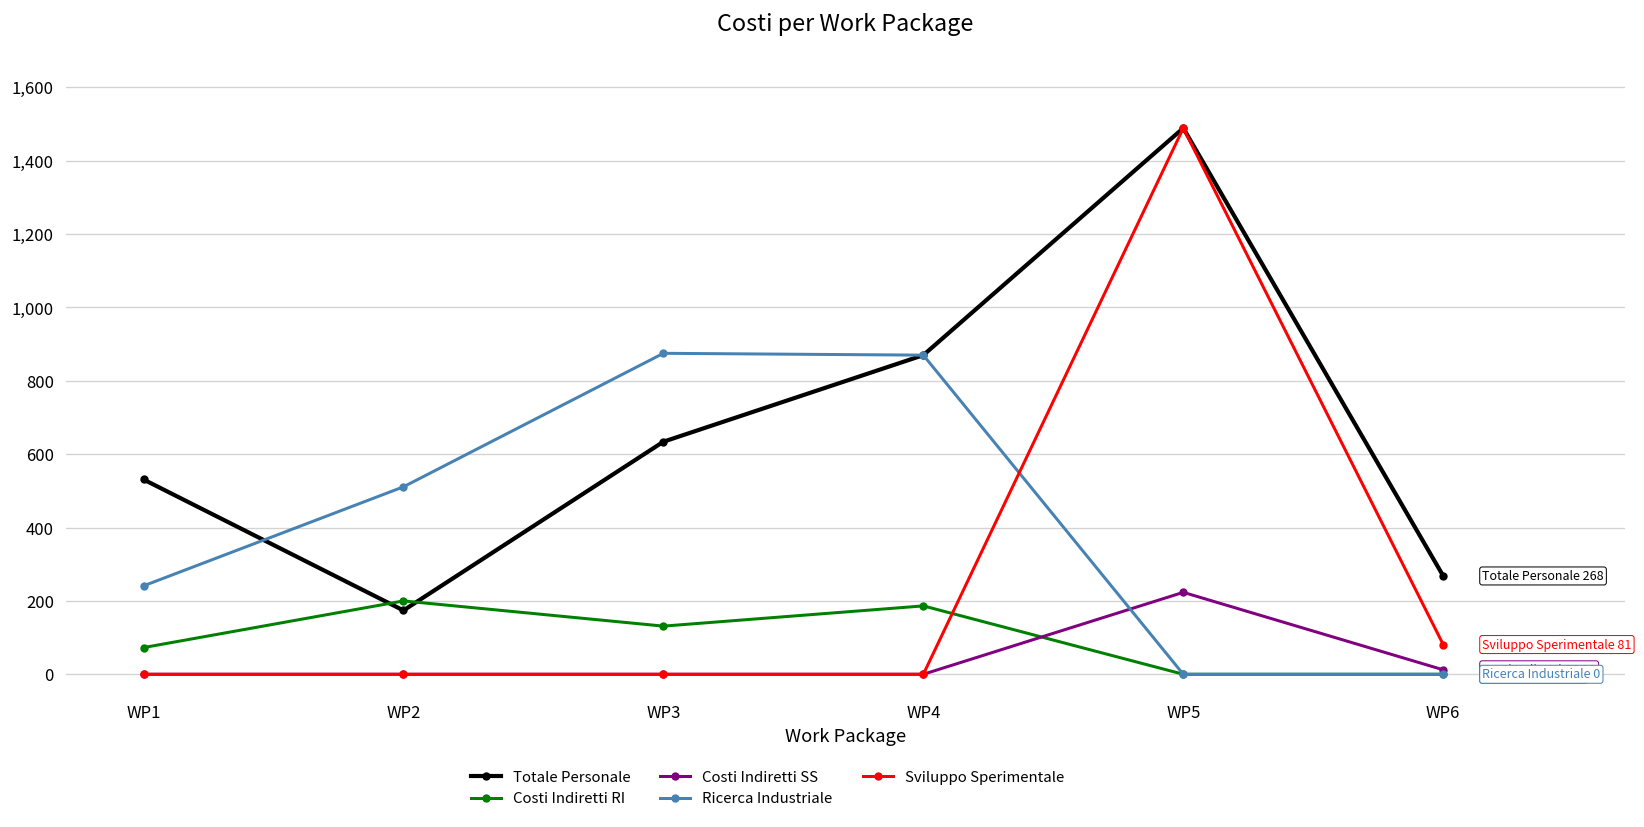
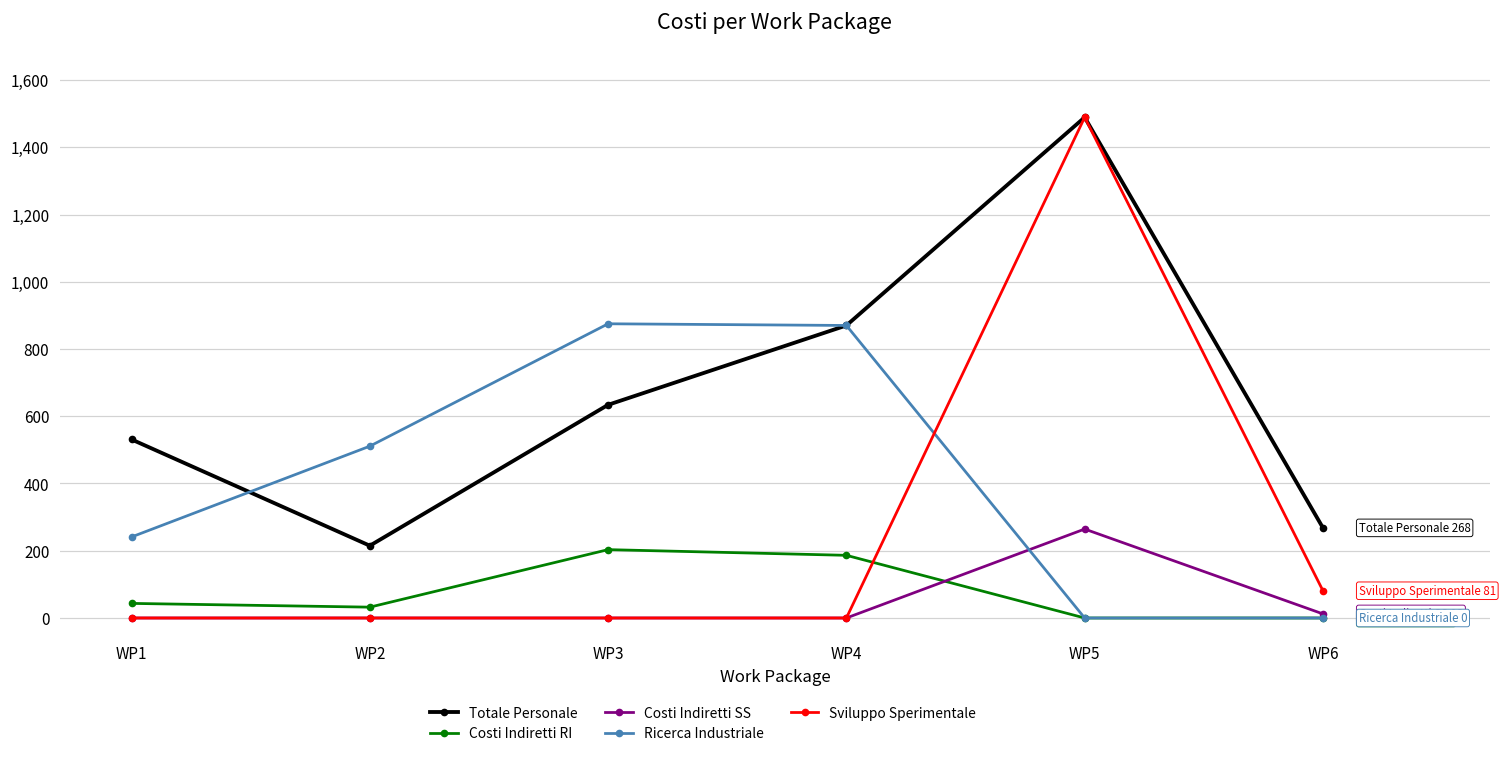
Costi Indiretti RI, WP1: 70 -> 40
Totale Personale, WP2: 170 -> 220
Costi Indiretti RI, WP2: 200 -> 30
Costi Indiretti RI, WP3: 130 -> 200
Costi Indiretti SS, WP5: 220 -> 260
